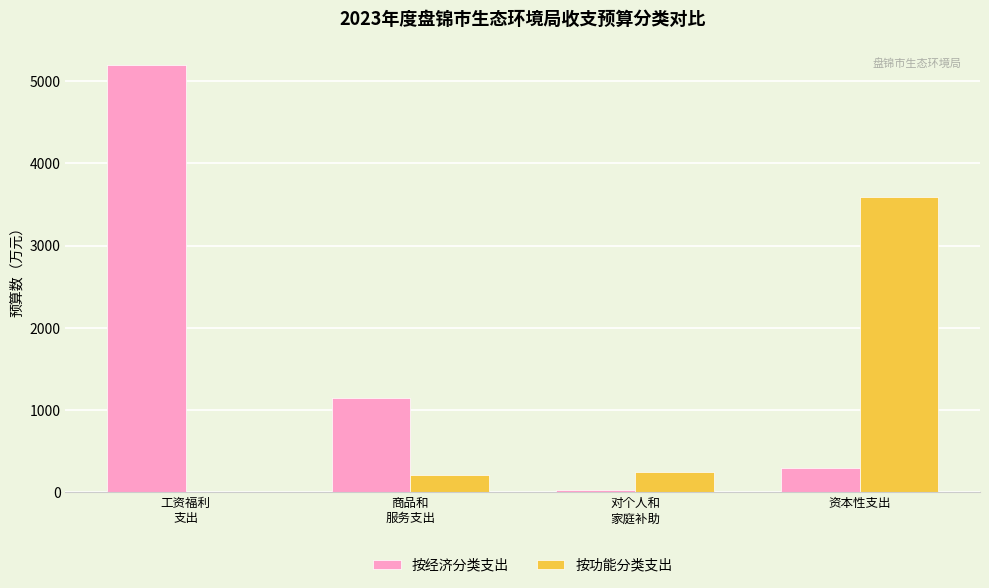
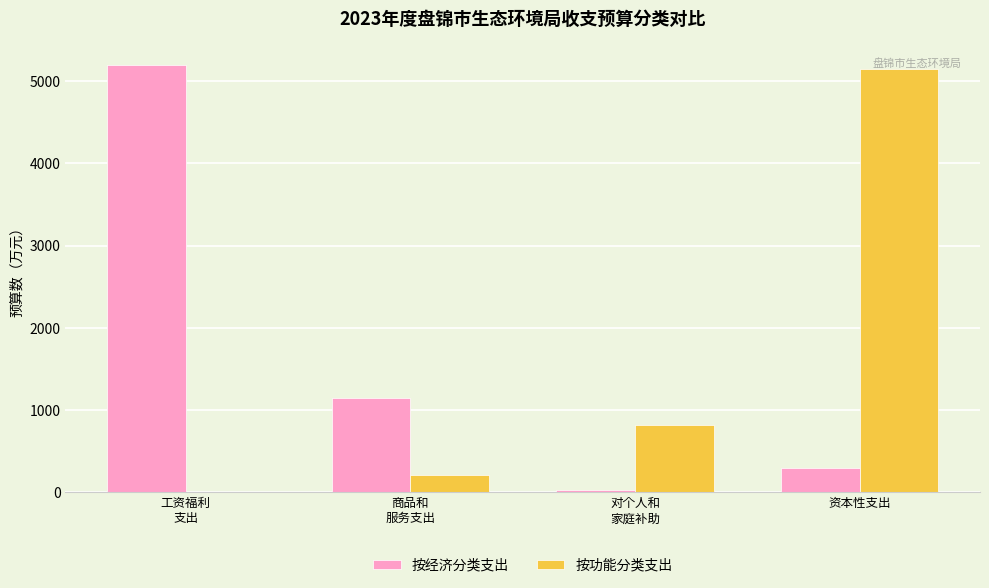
按功能分类支出, 对个人和 家庭补助: 200 -> 800
按功能分类支出, 资本性支出: 3600 -> 5100
